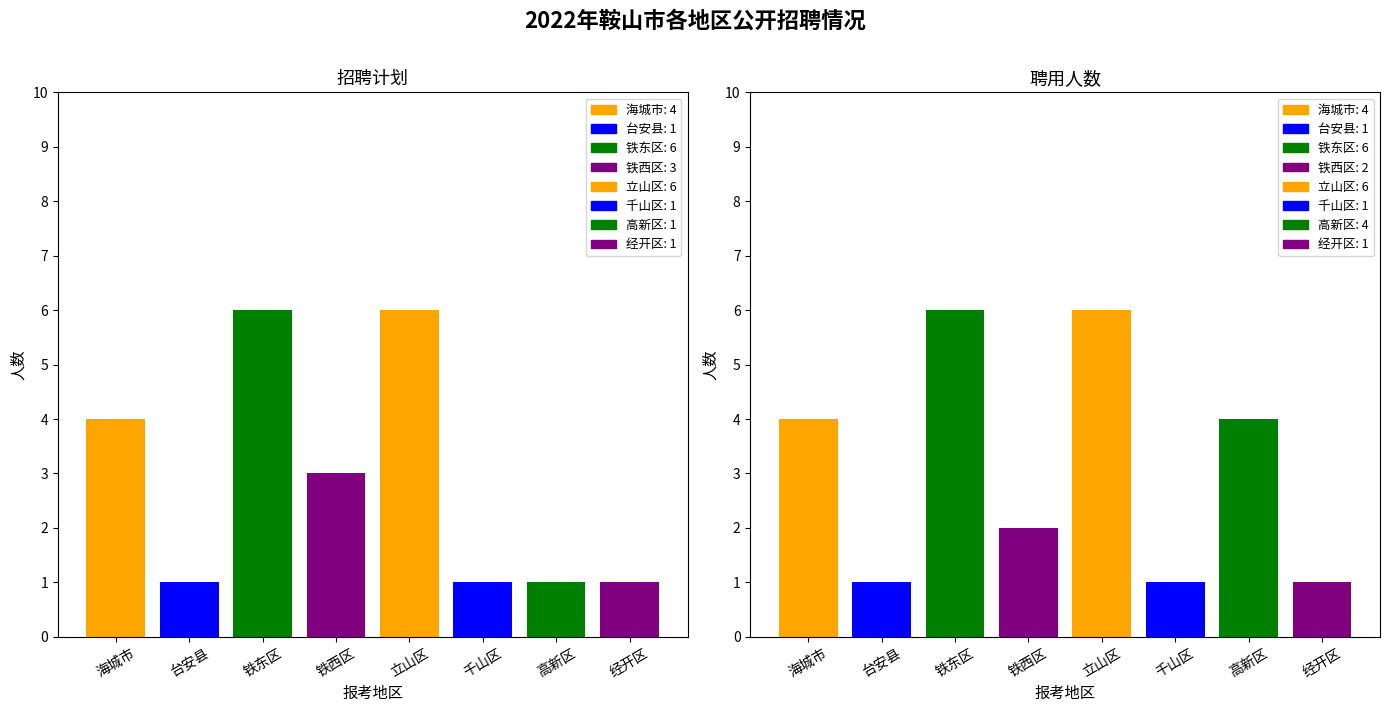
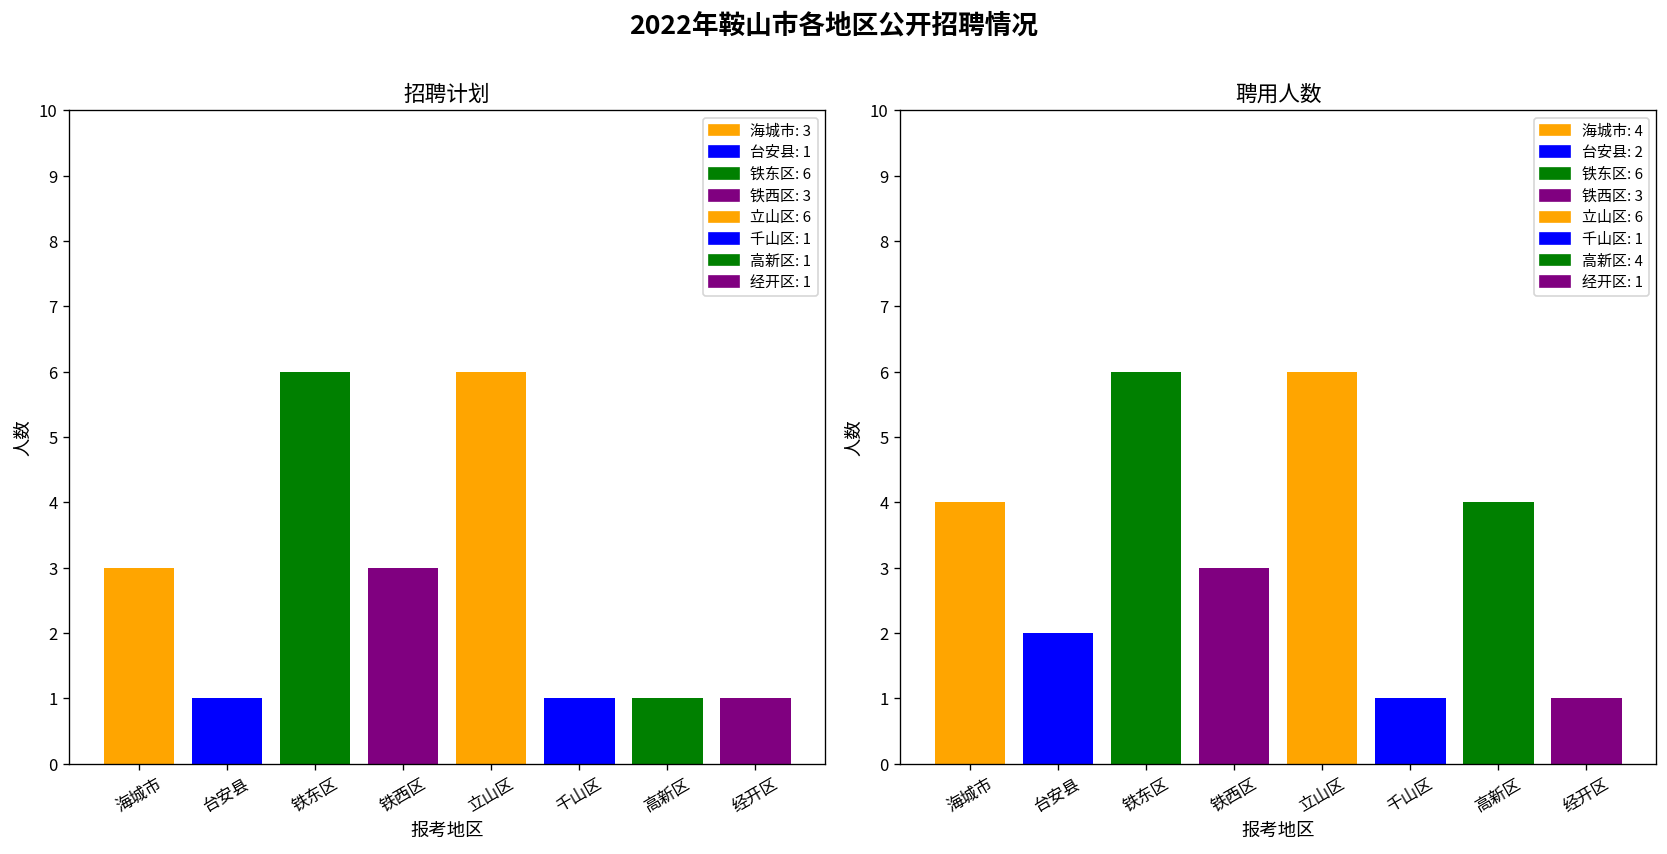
招聘计划, 海城市: 4 -> 3
聘用人数, 台安县: 1 -> 2
聘用人数, 铁西区: 2 -> 3
